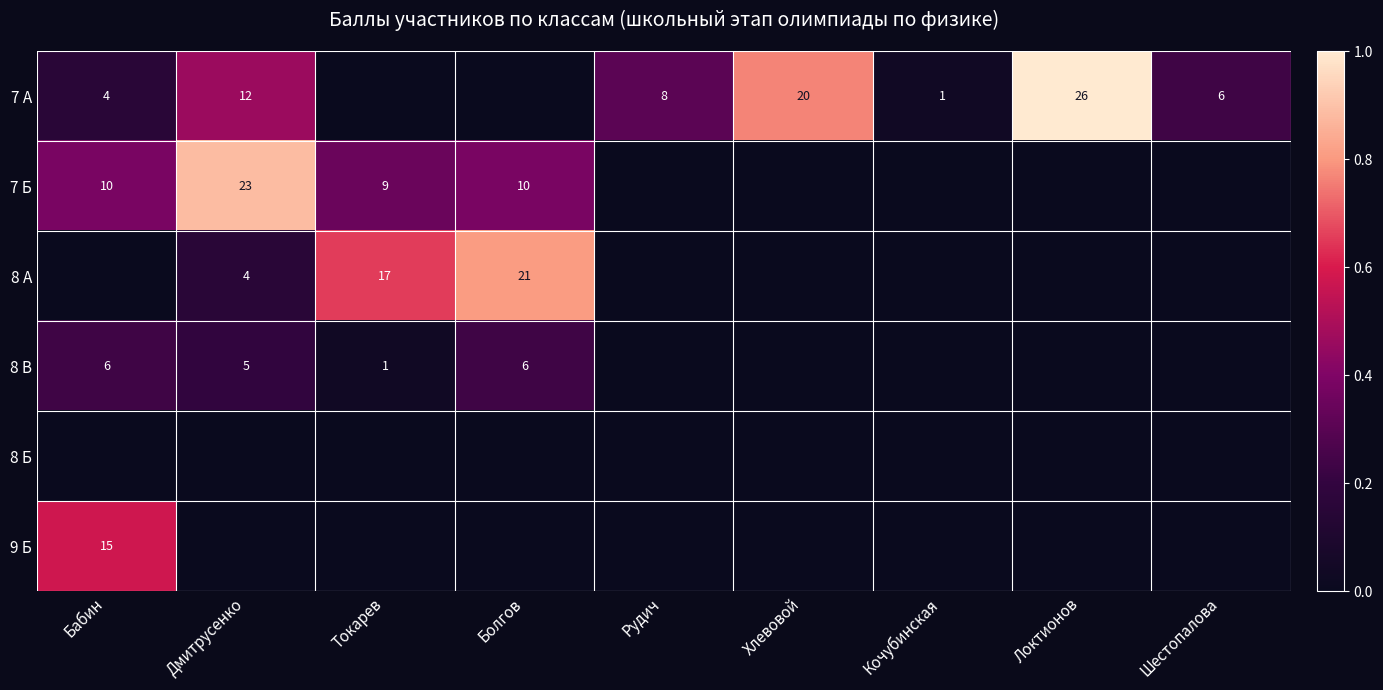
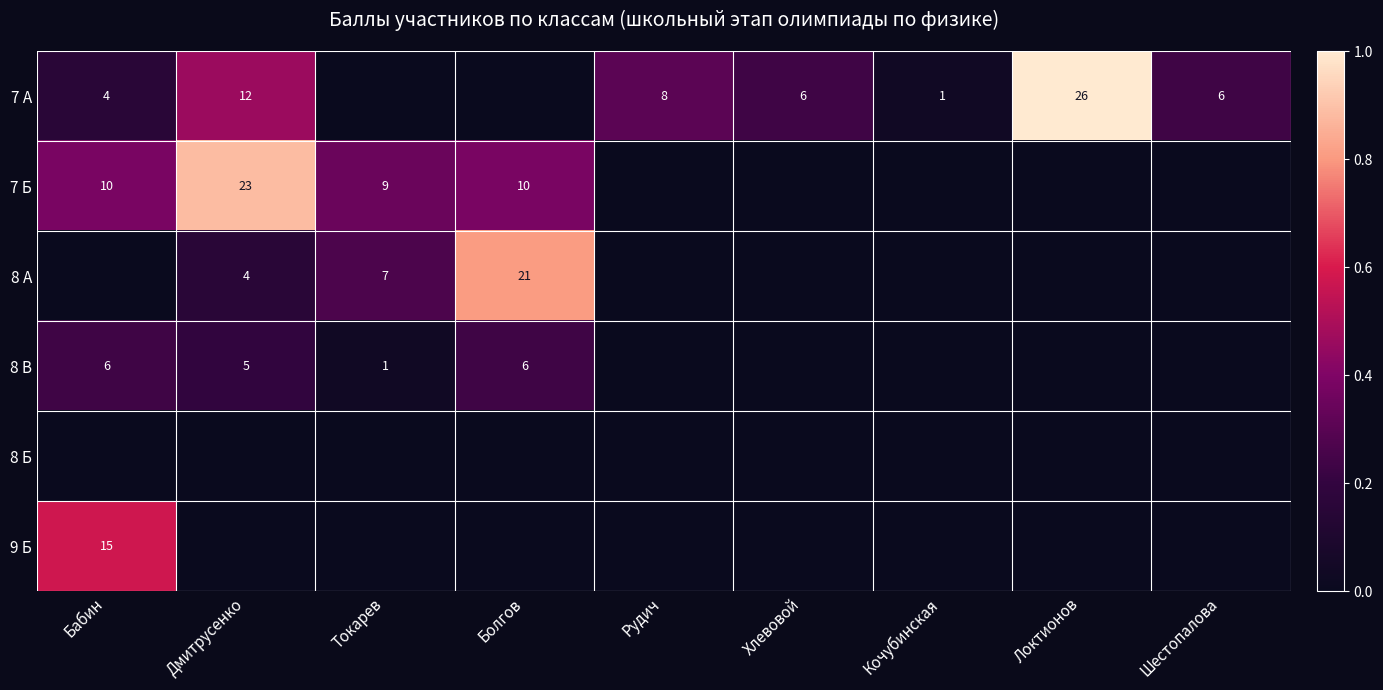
7 А, Хлевовой: 20 -> 6
8 А, Токарев: 17 -> 7
